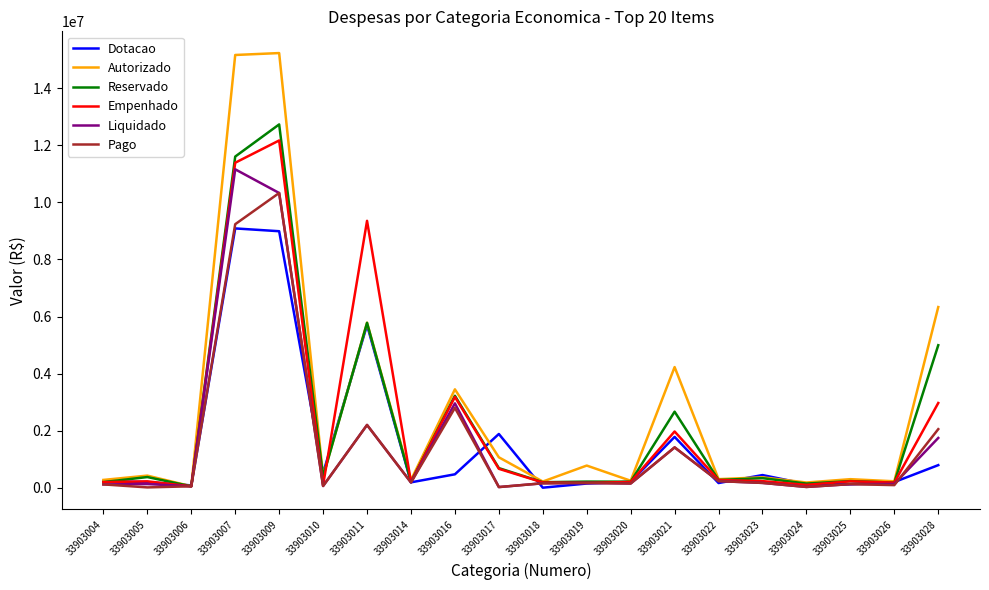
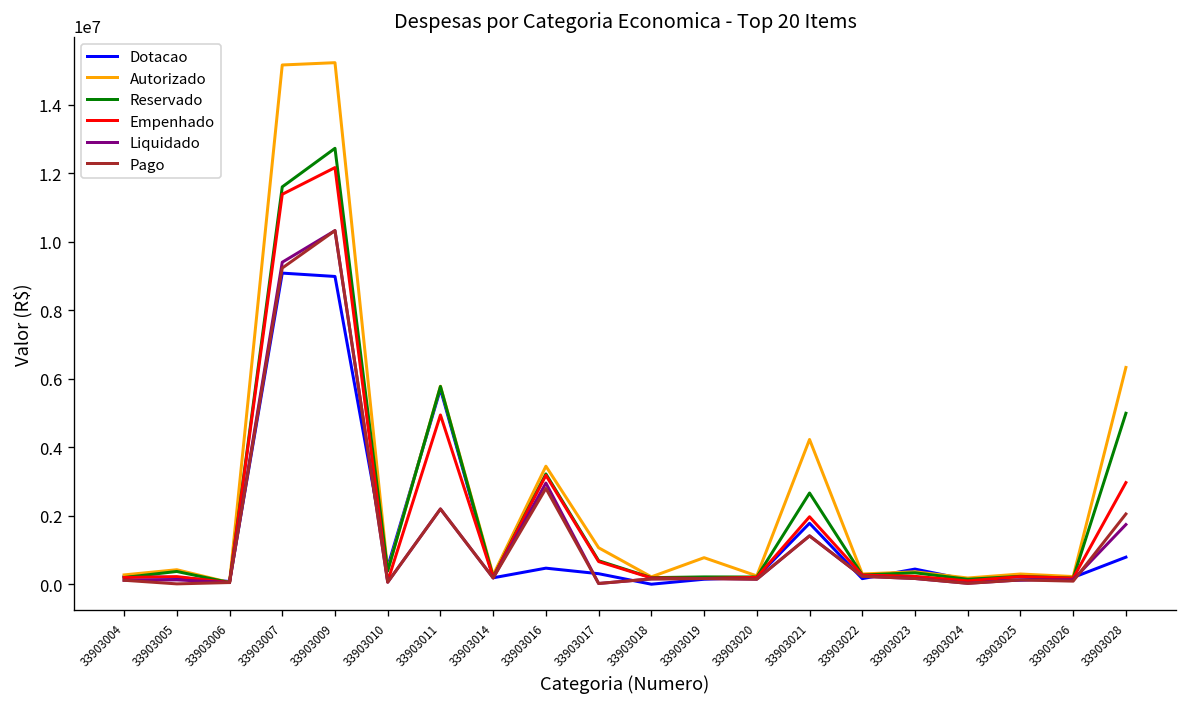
Liquidado, 33903007: 11200000 -> 9400000
Empenhado, 33903011: 9400000 -> 4900000
Dotacao, 33903017: 1900000 -> 300000
